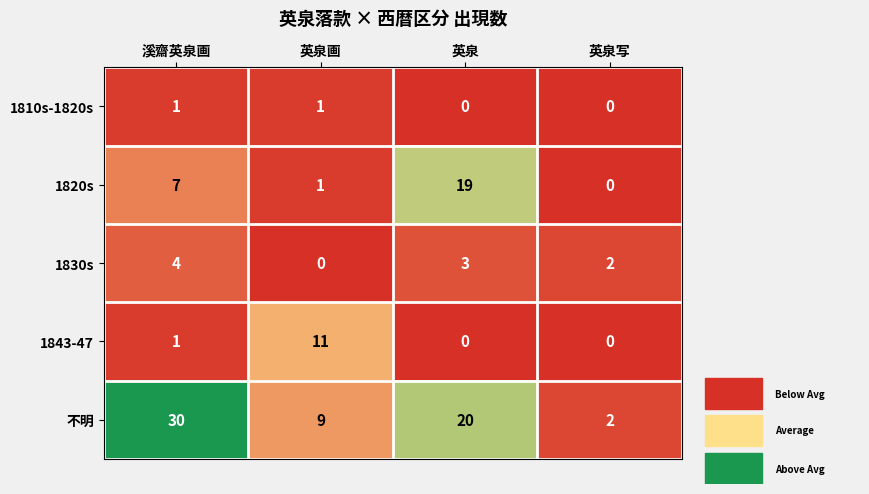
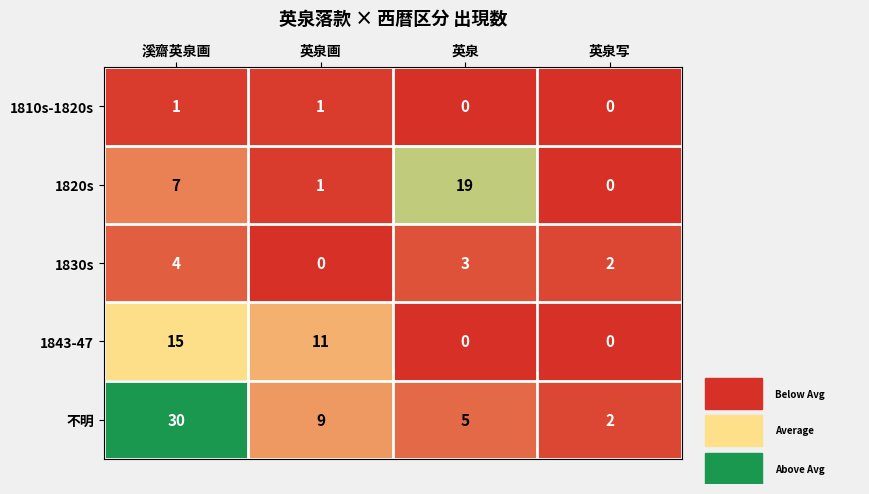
1843-47, 溪齋英泉画: 1 -> 15
不明, 英泉: 20 -> 5
